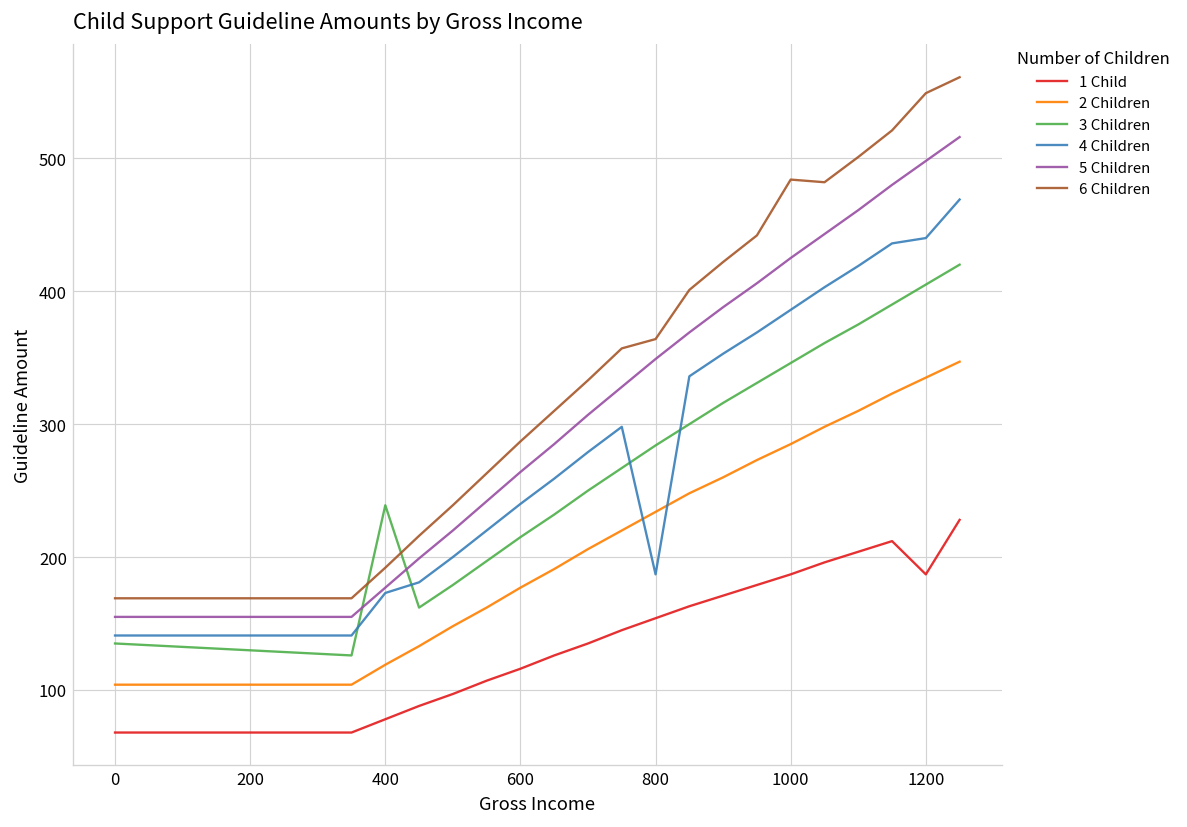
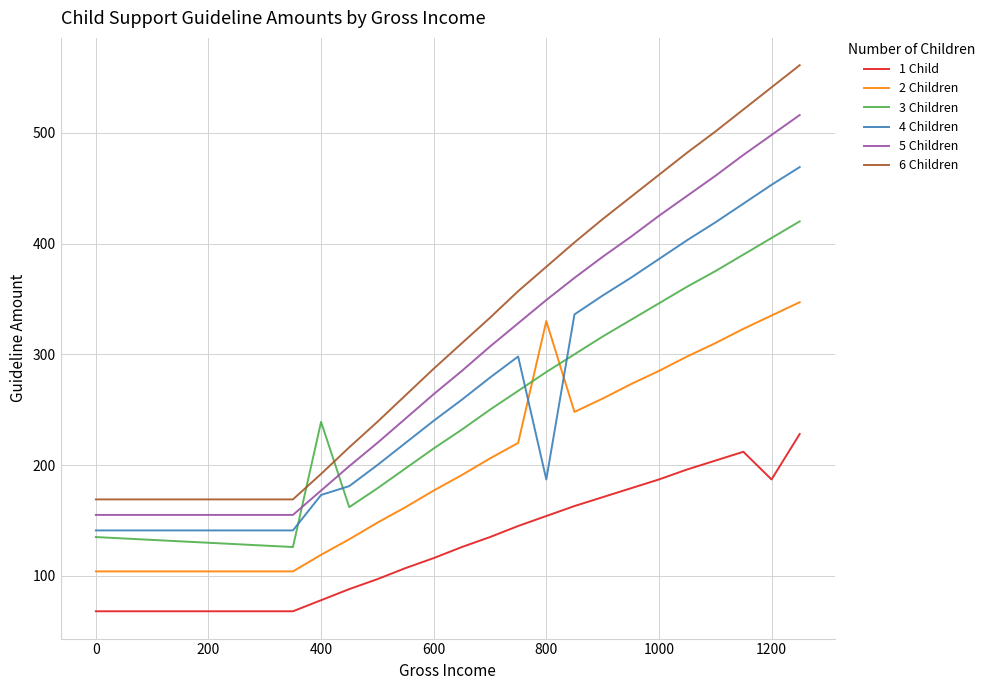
2 Children, 800: 234 -> 330
6 Children, 800: 364 -> 379
6 Children, 1000: 484 -> 462
4 Children, 1200: 440 -> 453
6 Children, 1200: 549 -> 541
